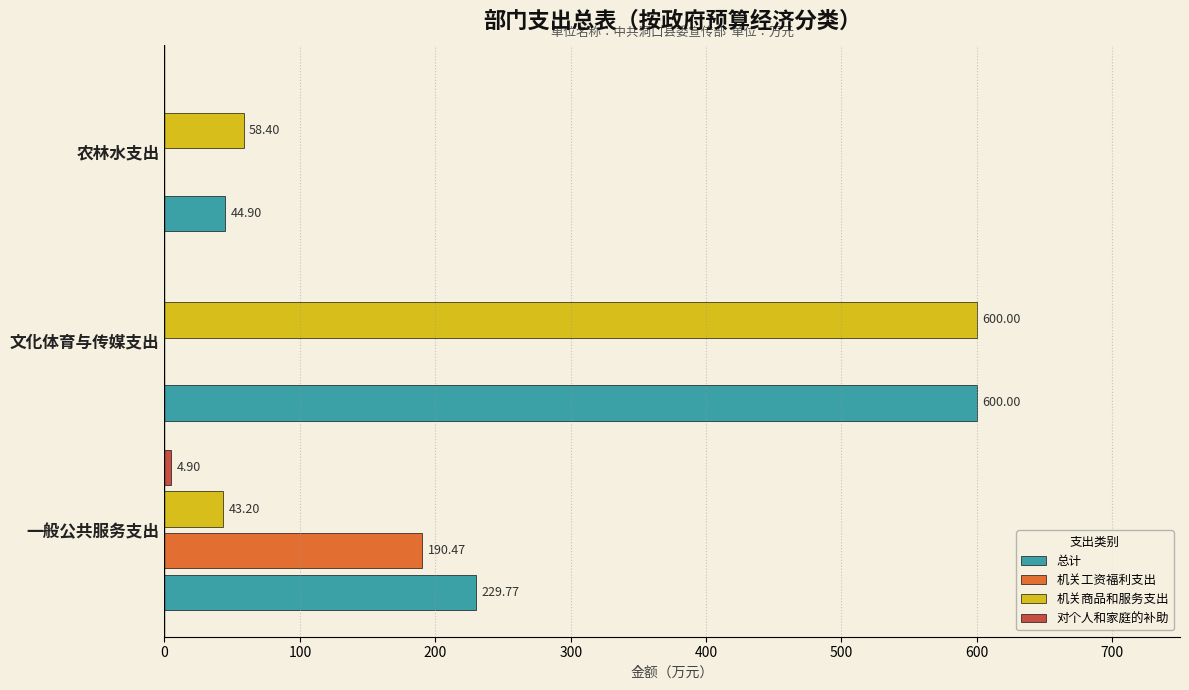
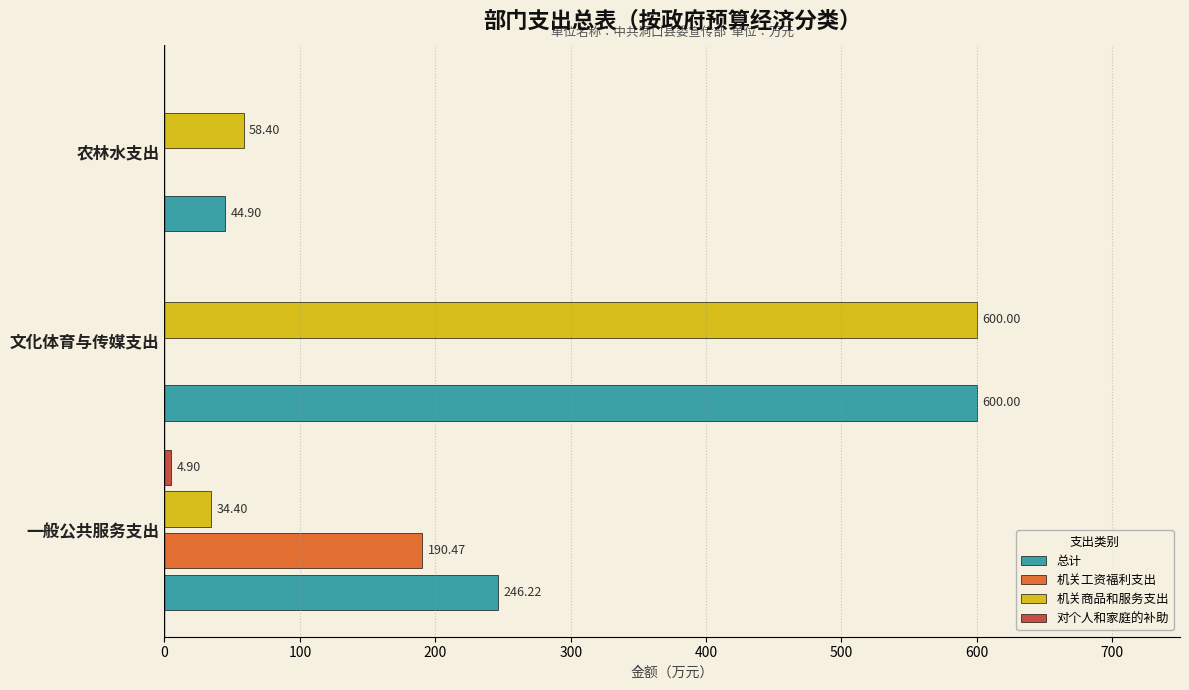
机关商品和服务支出, 一般公共服务支出: 43.20 -> 34.40
总计, 一般公共服务支出: 229.77 -> 246.22
